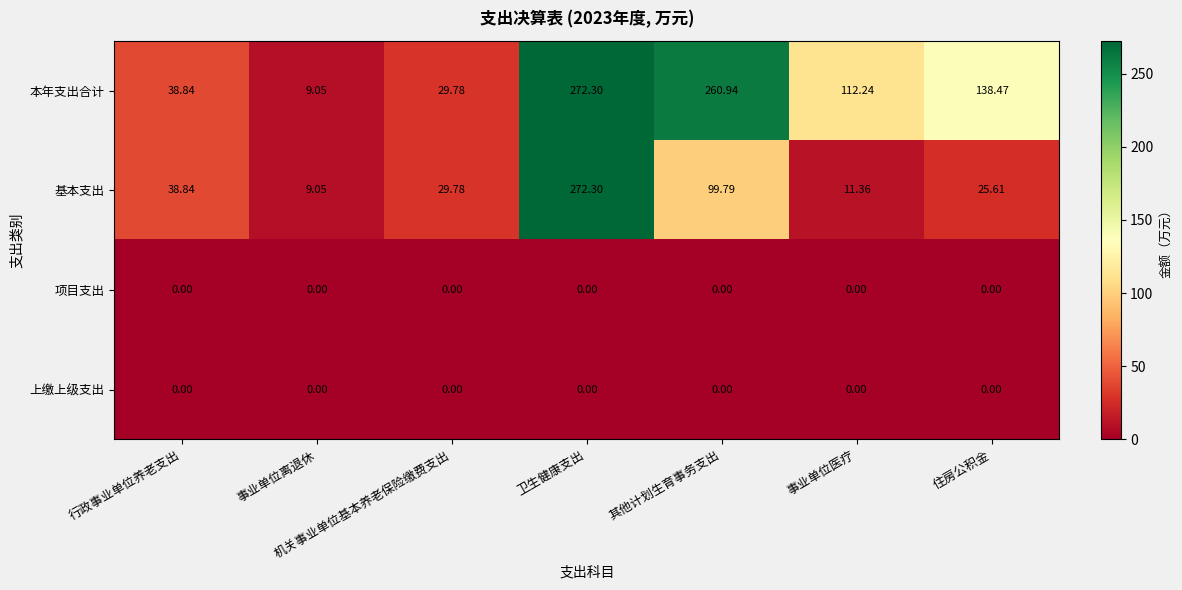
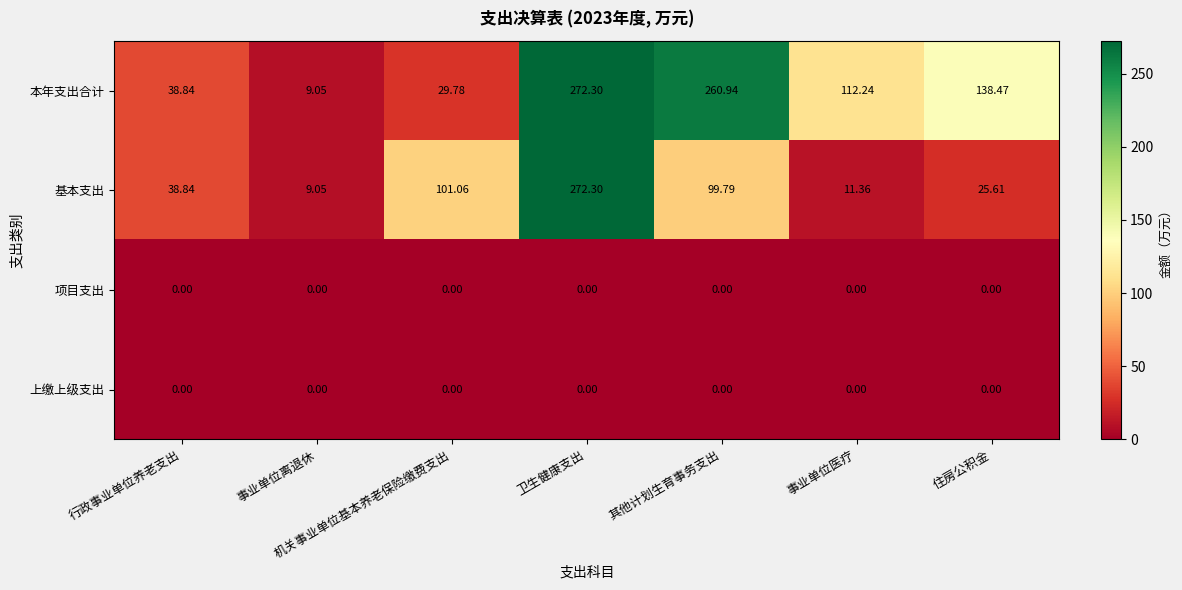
基本支出, 机关事业单位基本养老保险缴费支出: 29.78 -> 101.06
